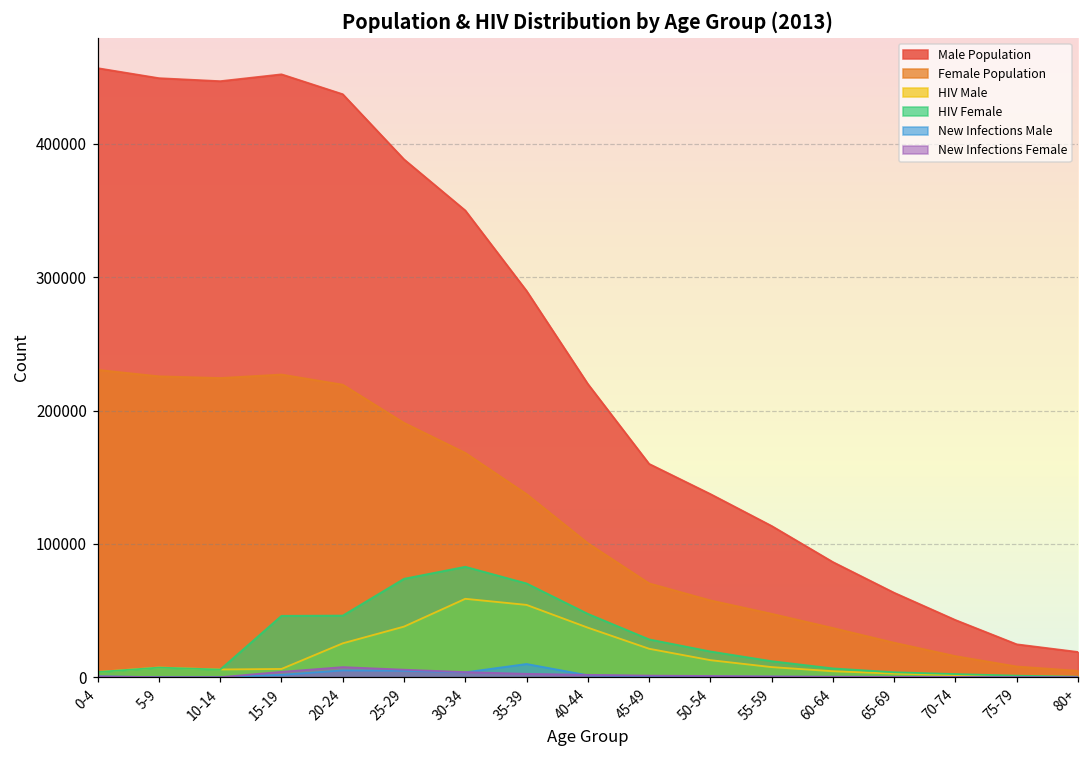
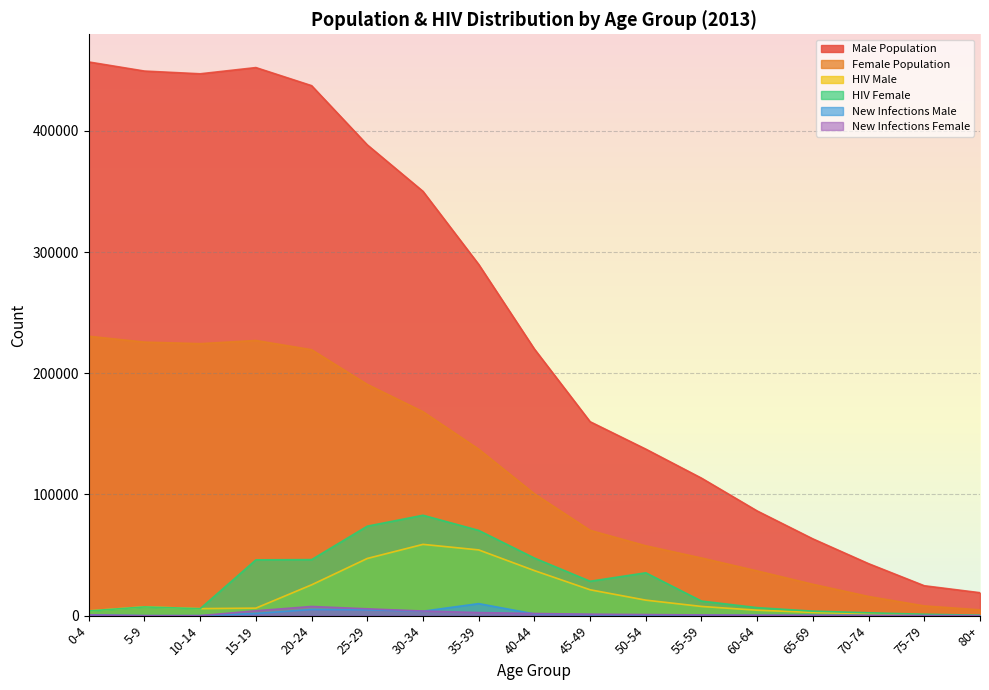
HIV Male, 25-29: 38000 -> 47000
HIV Female, 50-54: 19000 -> 35000
